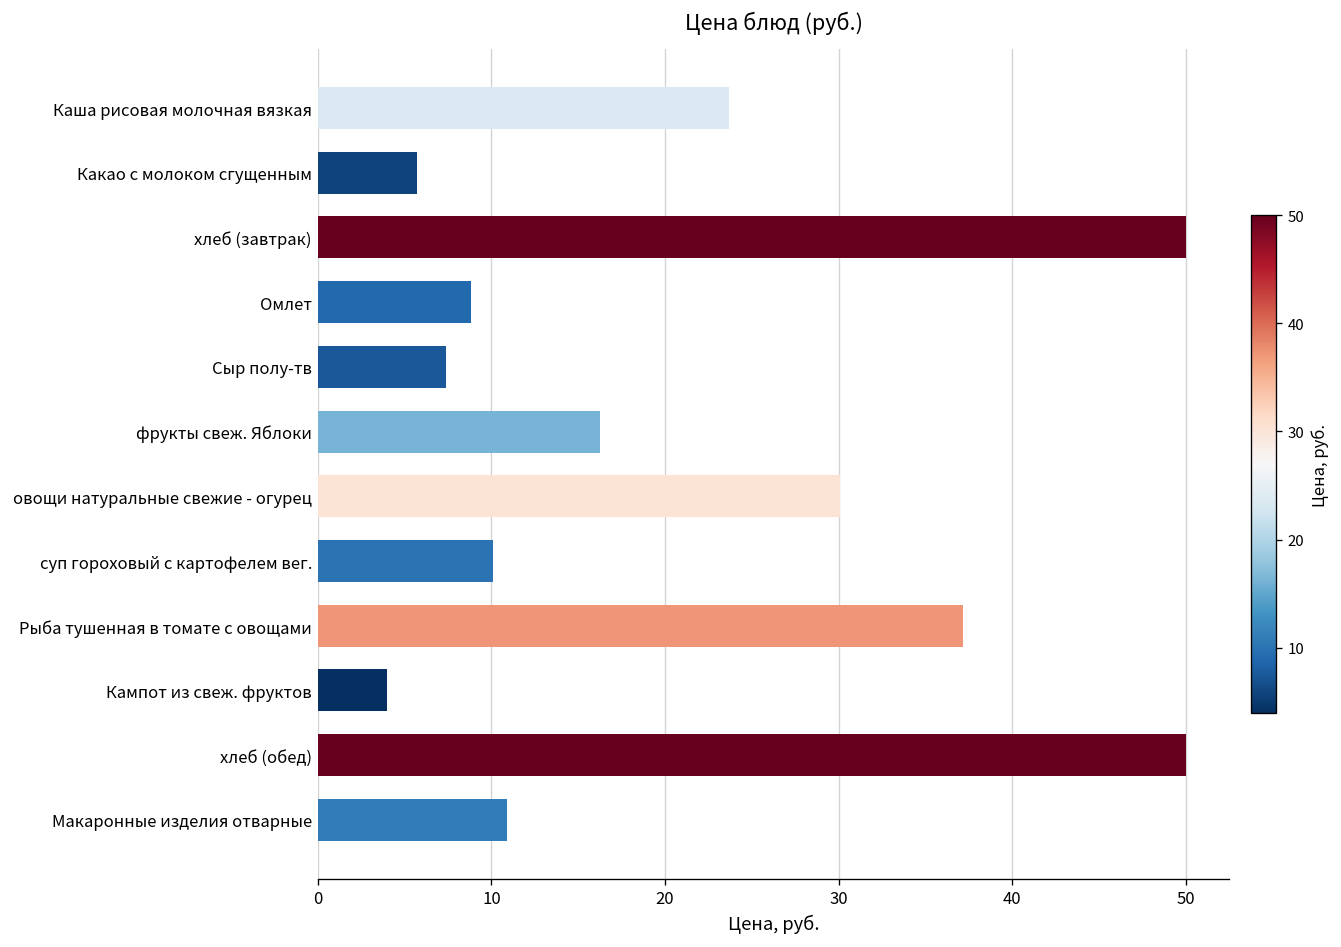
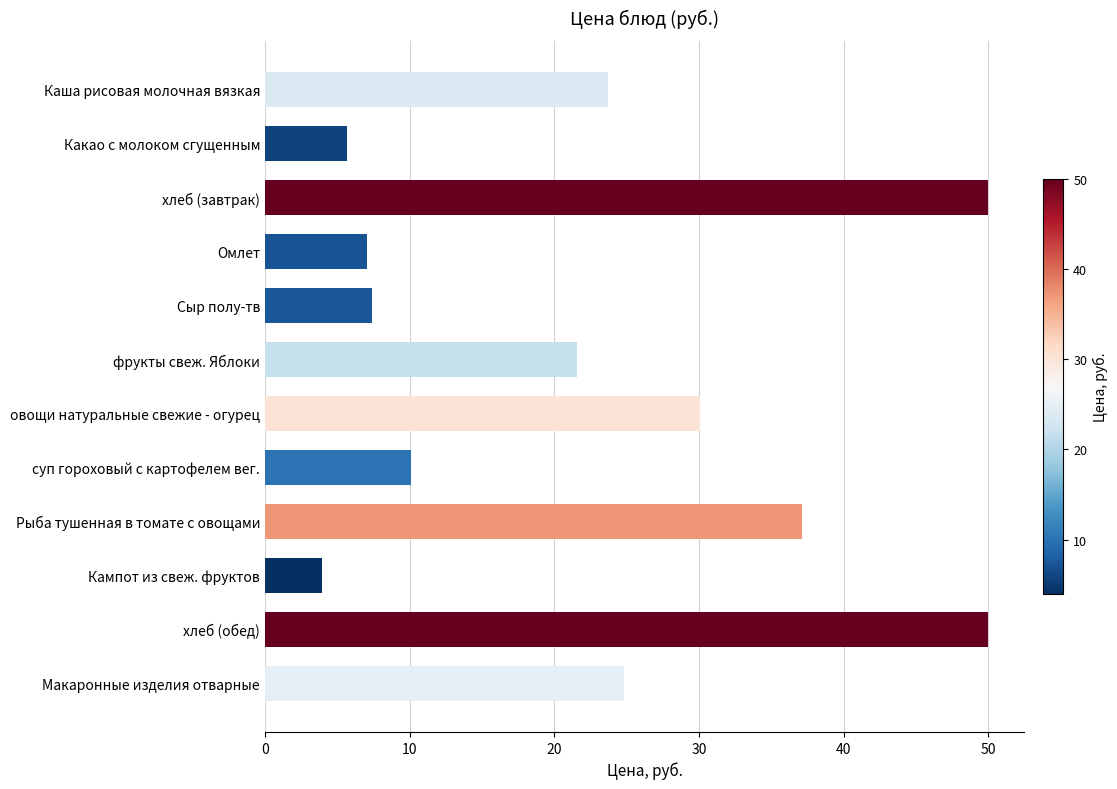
Омлет: 8.8 -> 7.0
фрукты свеж. Яблоки: 16.3 -> 21.6
Макаронные изделия отварные: 10.9 -> 24.8
